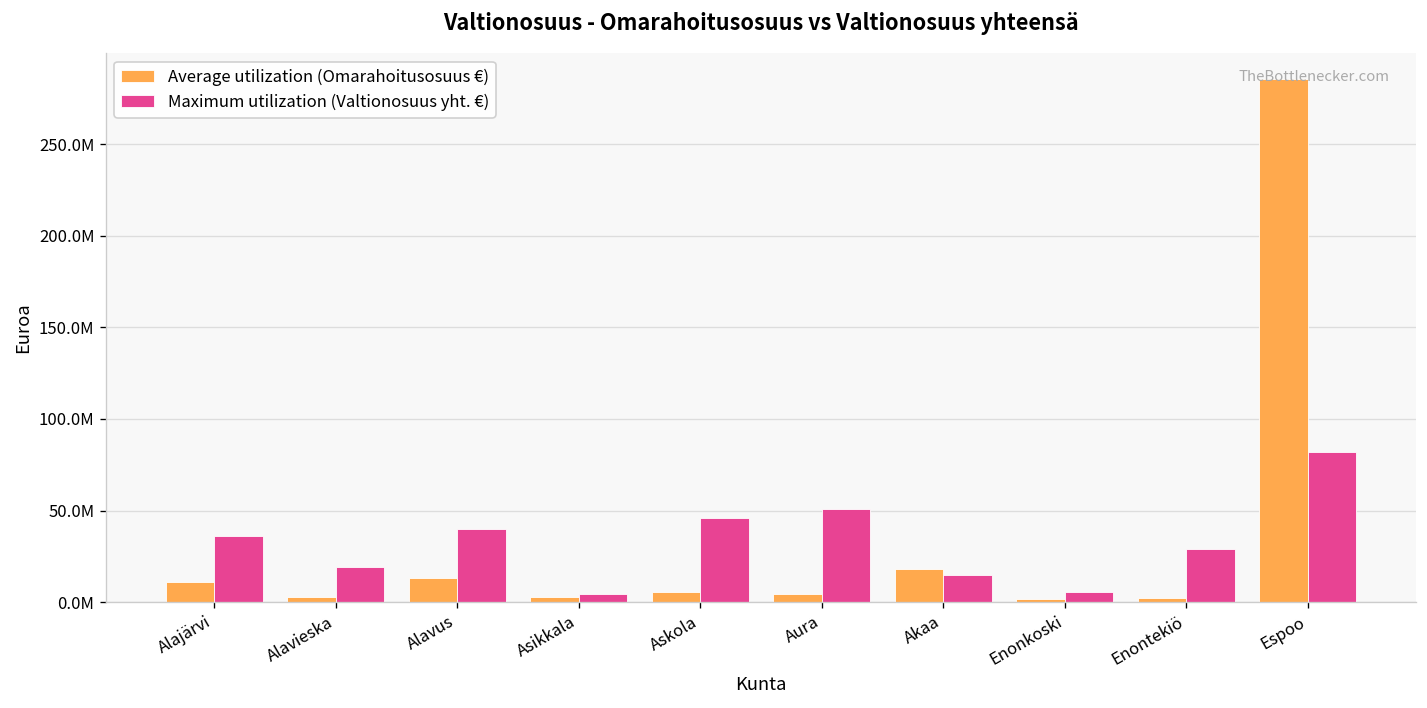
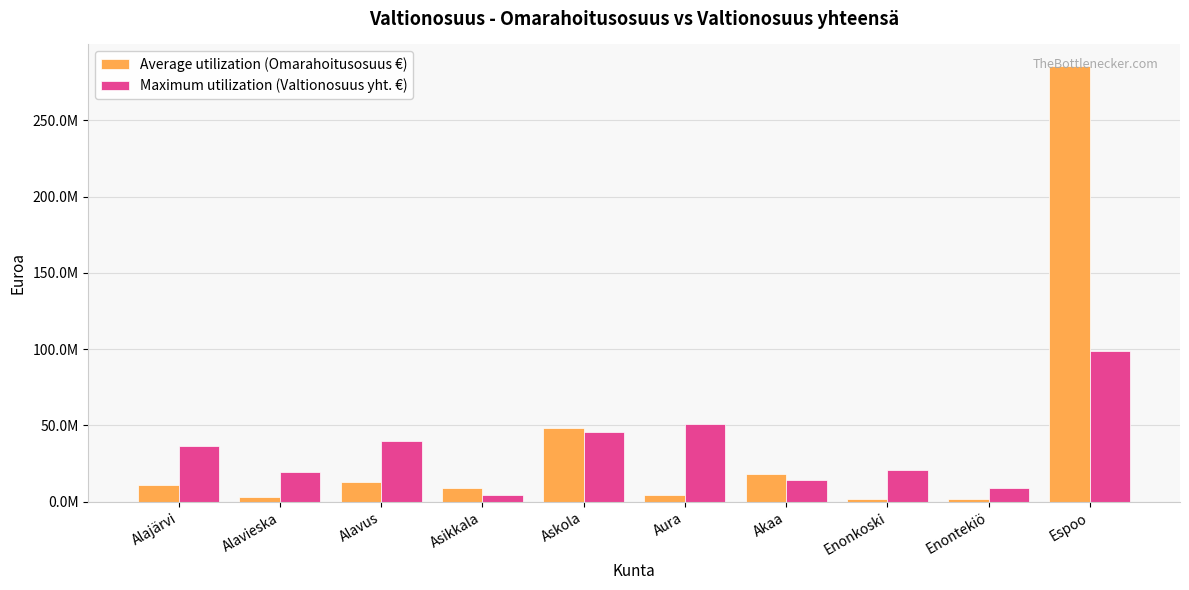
Average utilization (Omarahoitusosuus €), Asikkala: 3000000 -> 9000000
Average utilization (Omarahoitusosuus €), Askola: 5000000 -> 48000000
Maximum utilization (Valtionosuus yht. €), Enonkoski: 6000000 -> 21000000
Maximum utilization (Valtionosuus yht. €), Enontekiö: 29000000 -> 9000000
Maximum utilization (Valtionosuus yht. €), Espoo: 82000000 -> 99000000
